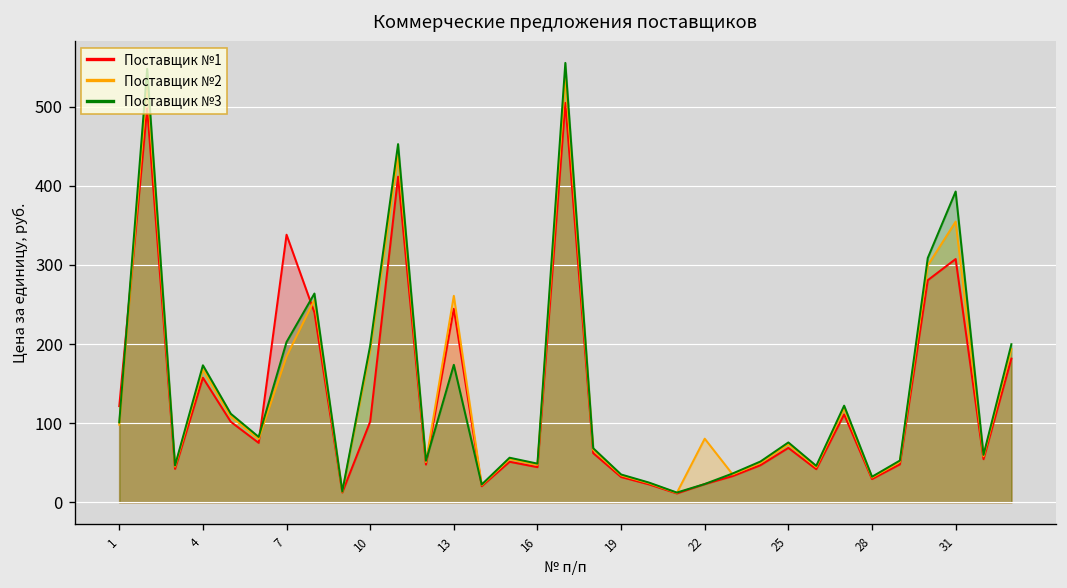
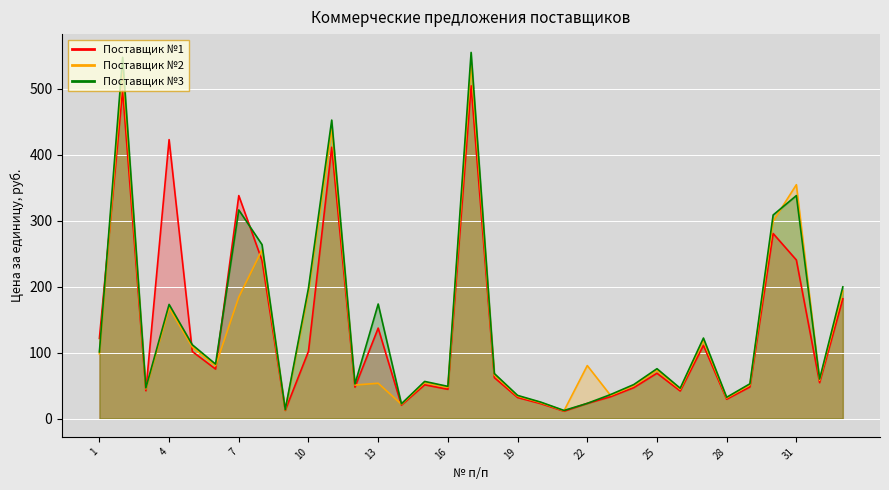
Поставщик №1, 4: 160 -> 420
Поставщик №3, 7: 200 -> 320
Поставщик №1, 13: 240 -> 140
Поставщик №2, 13: 260 -> 50
Поставщик №1, 31: 310 -> 240
Поставщик №3, 31: 390 -> 340
